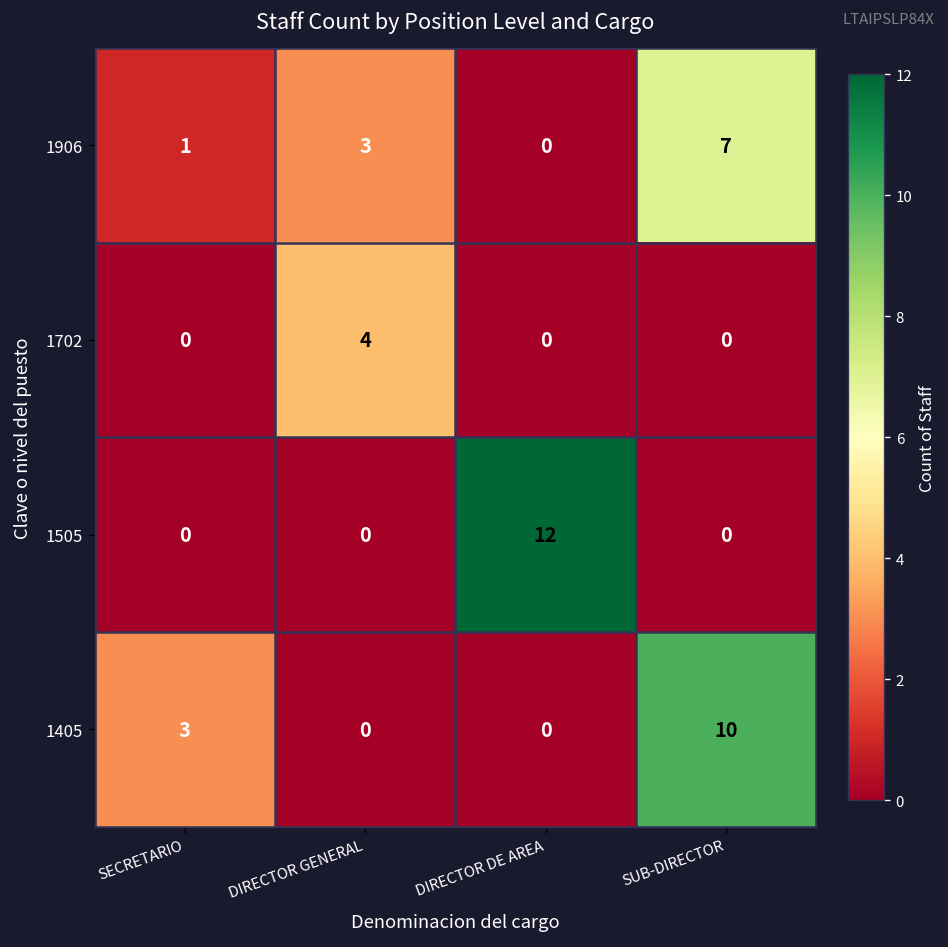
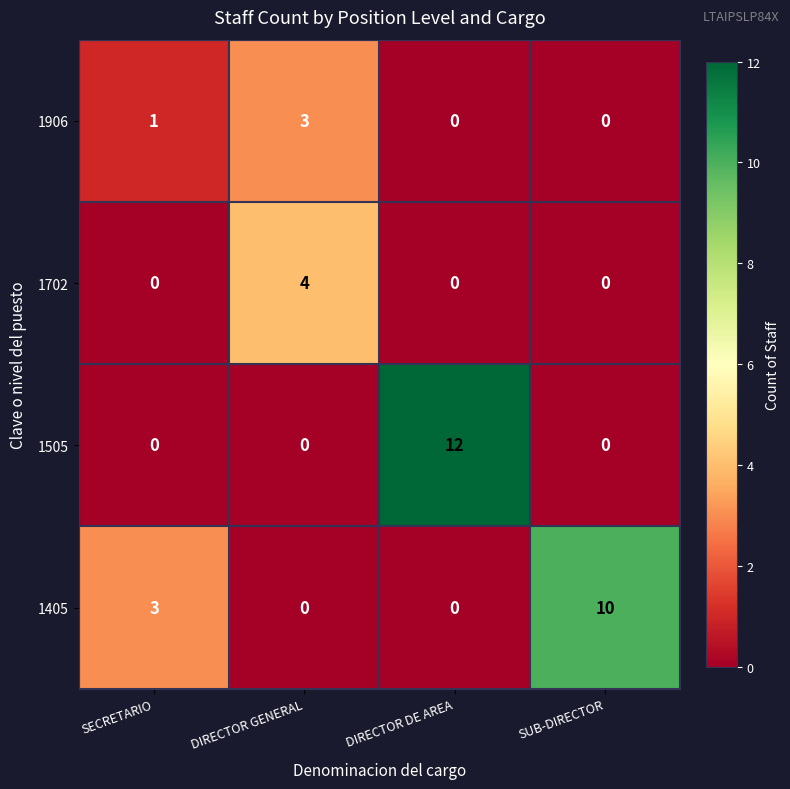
1906, SUB-DIRECTOR: 7 -> 0
